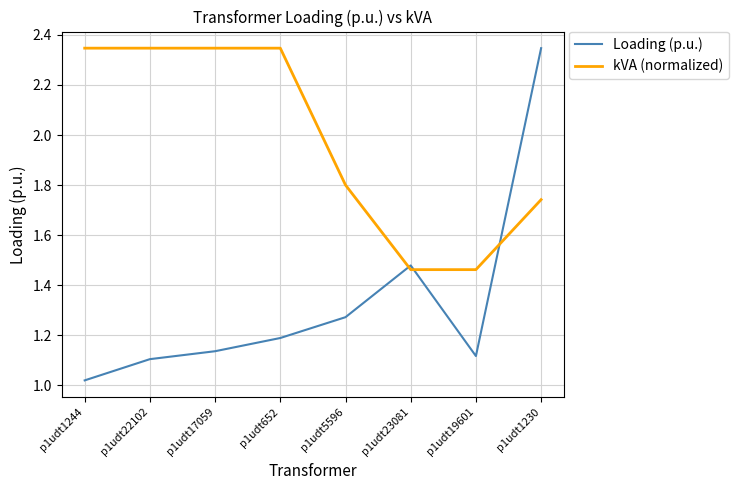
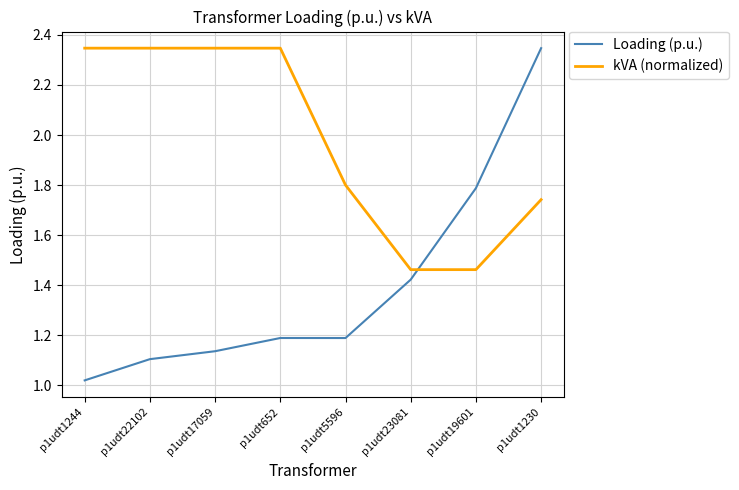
Loading (p.u.), p1udt5596: 1.27 -> 1.19
Loading (p.u.), p1udt23081: 1.48 -> 1.42
Loading (p.u.), p1udt19601: 1.12 -> 1.79
